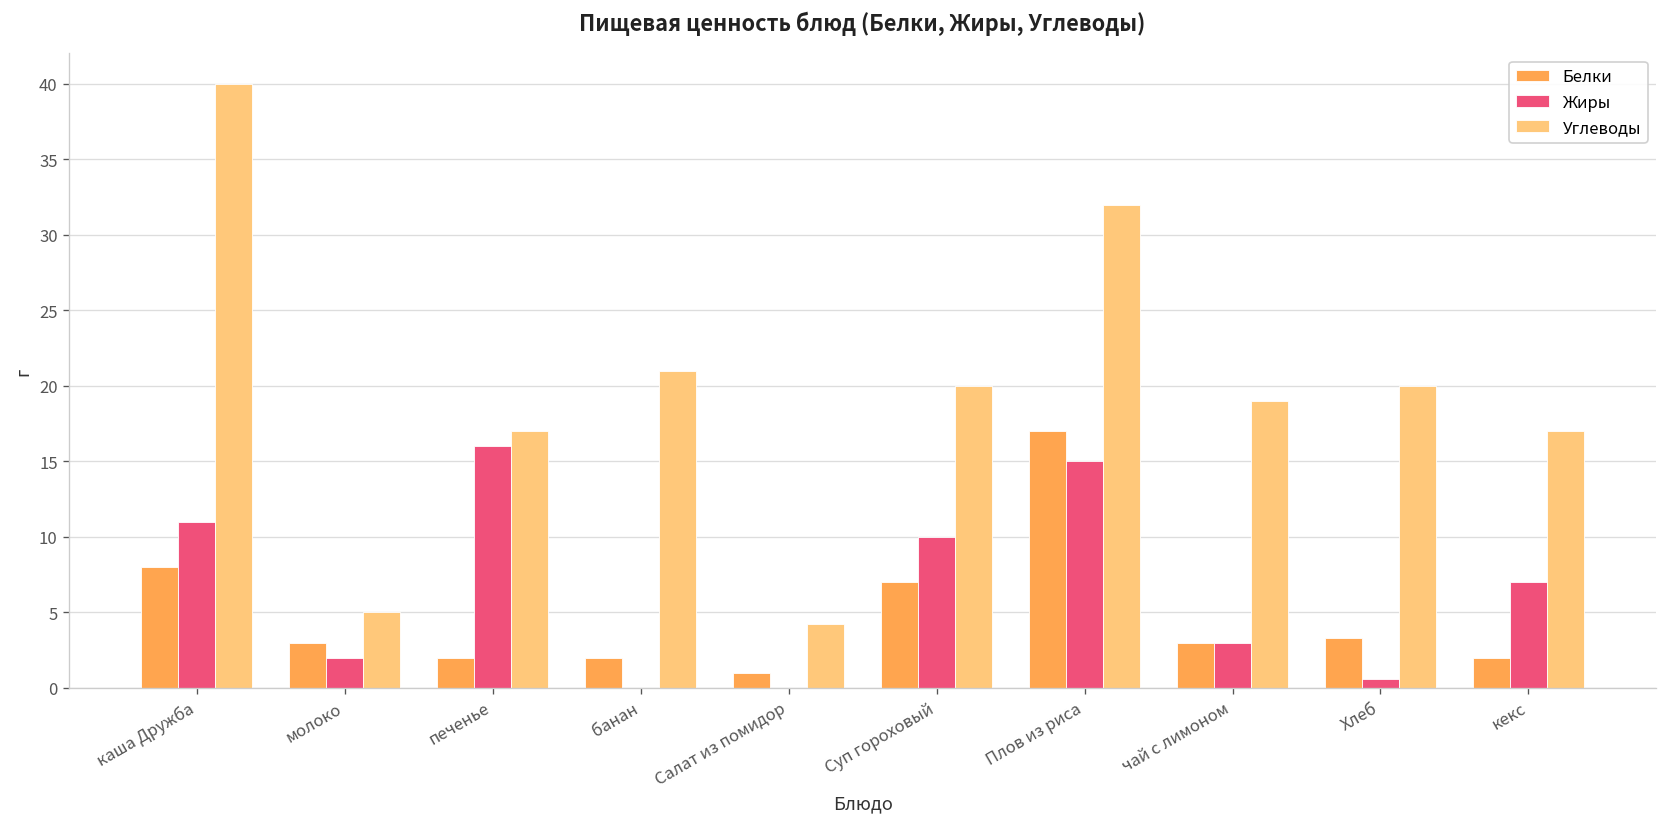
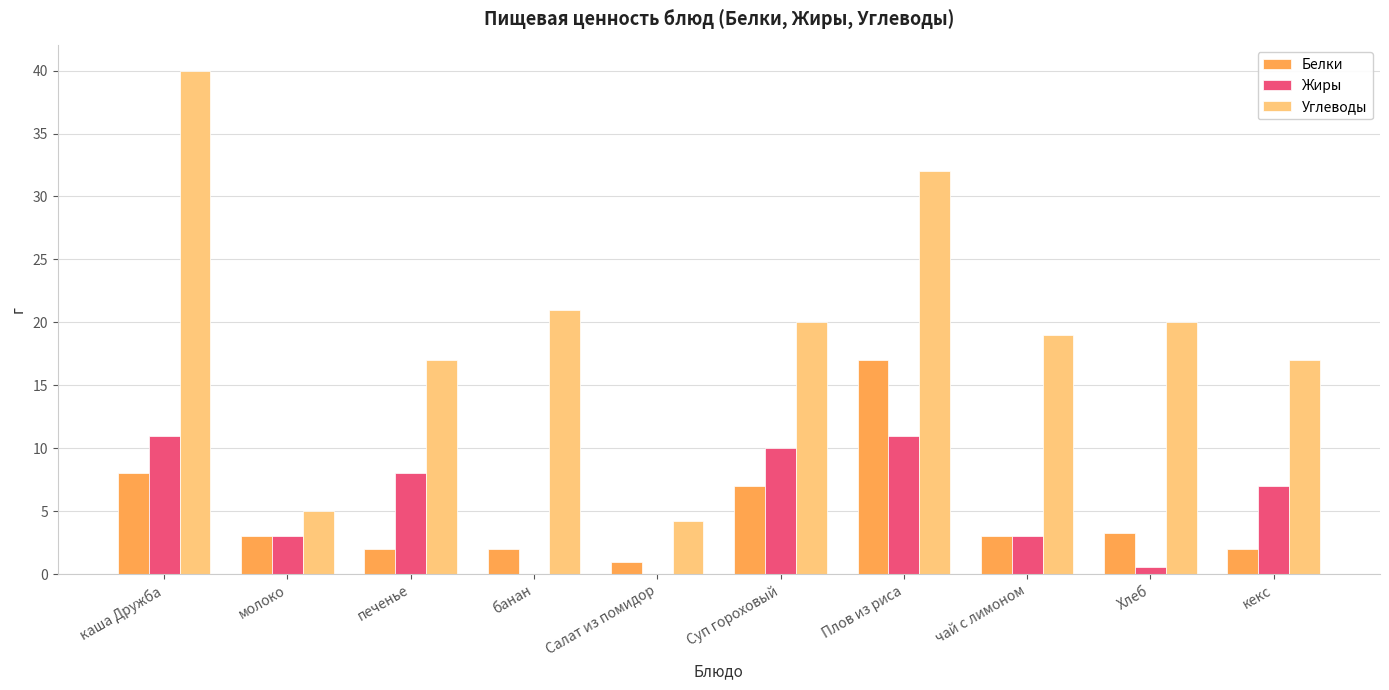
Жиры, молоко: 2 -> 3
Жиры, печенье: 16 -> 8
Жиры, Плов из риса: 15 -> 11
